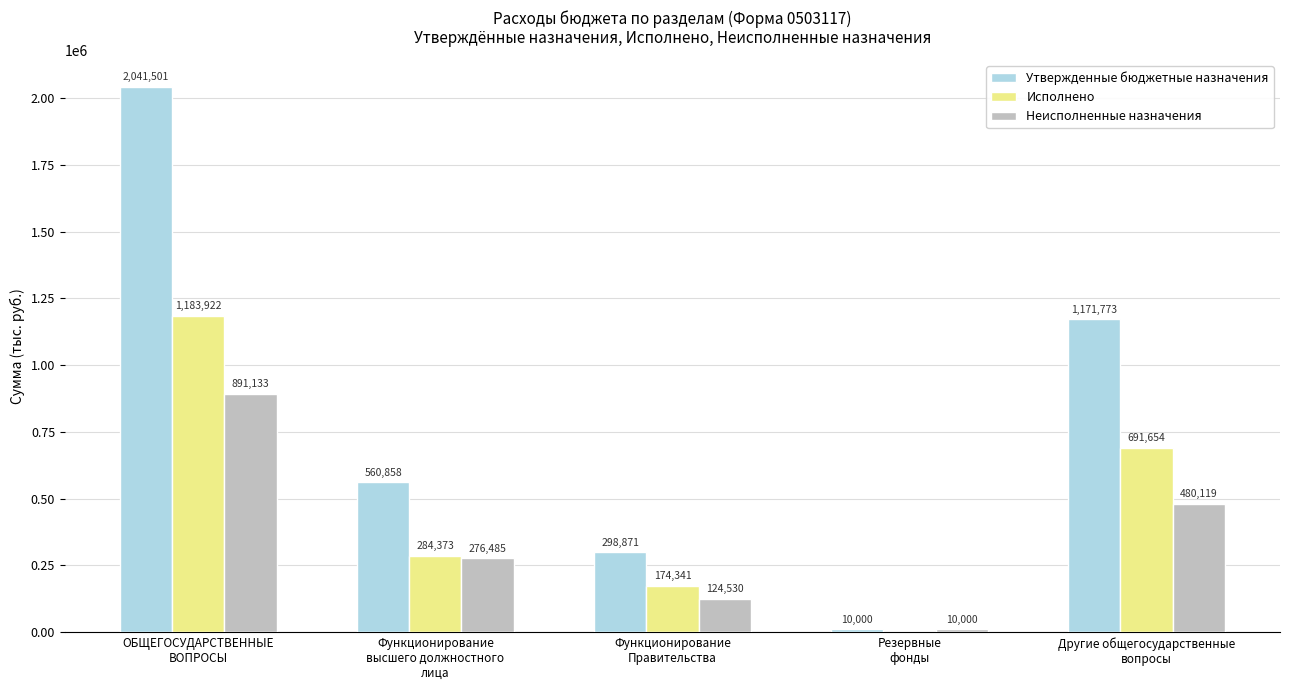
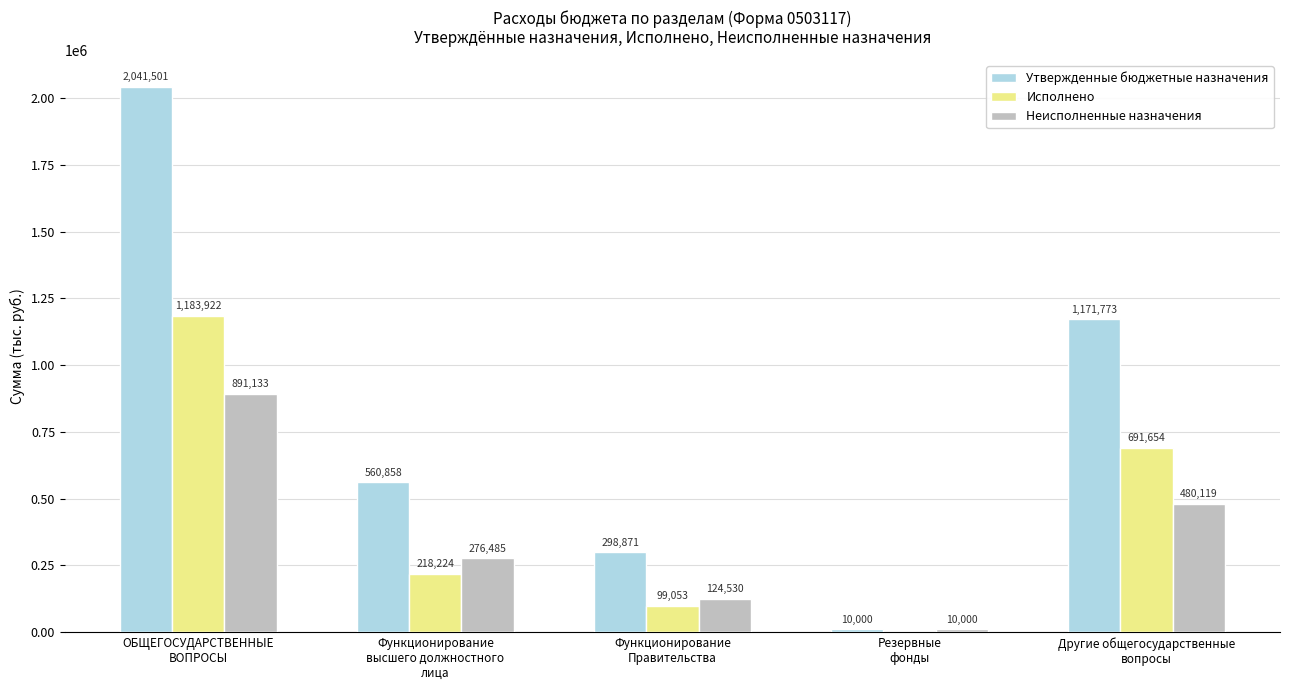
Исполнено, Функционирование высшего должностного лица: 284,373 -> 218,224
Исполнено, Функционирование Правительства: 174,341 -> 99,053
